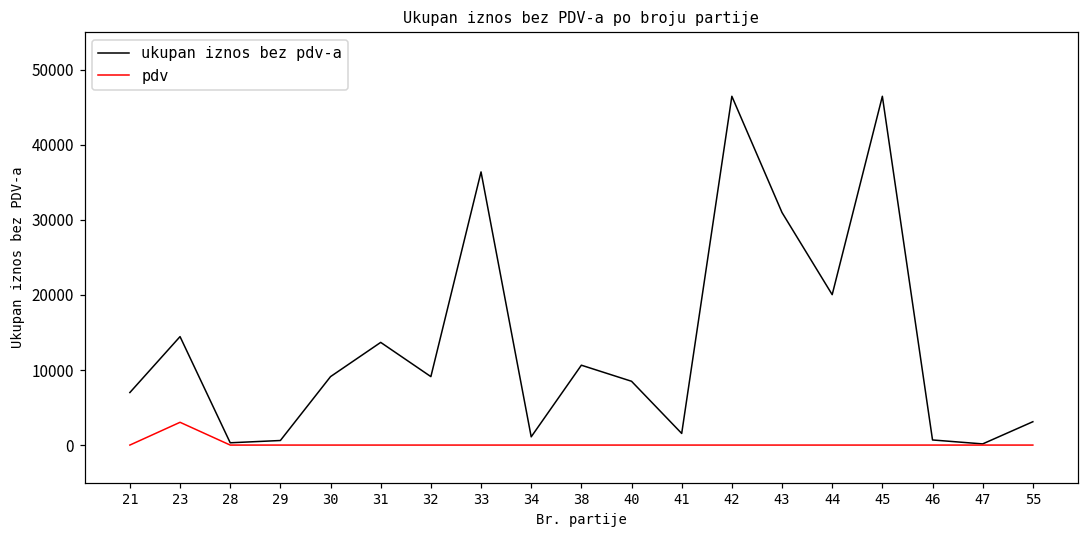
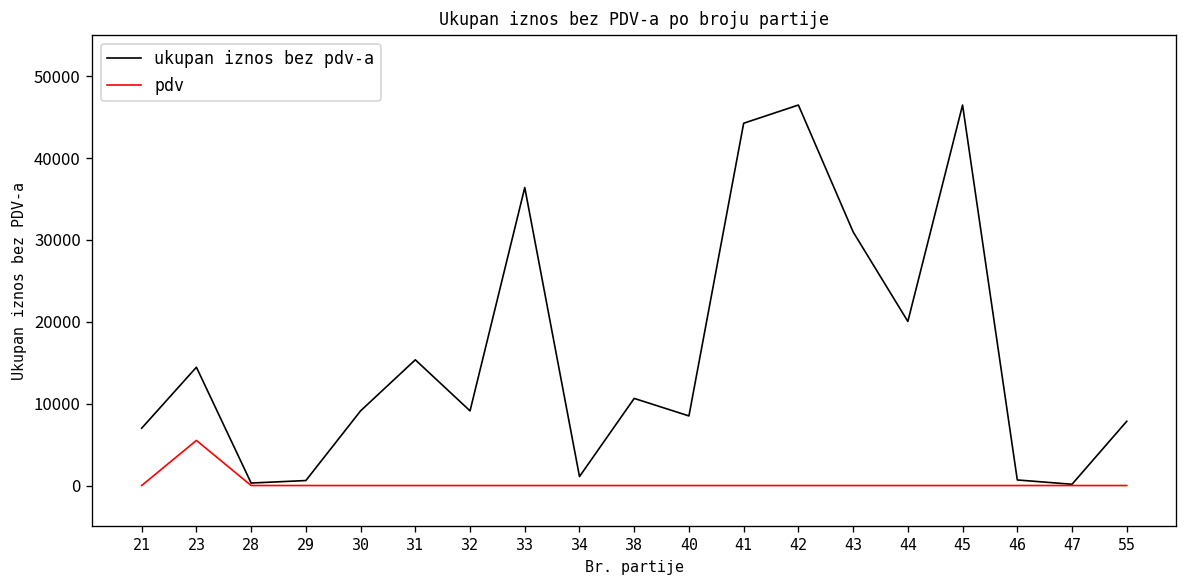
pdv, 23: 3000 -> 6000
ukupan iznos bez pdv-a, 31: 14000 -> 15000
ukupan iznos bez pdv-a, 41: 2000 -> 44000
ukupan iznos bez pdv-a, 55: 3000 -> 8000
